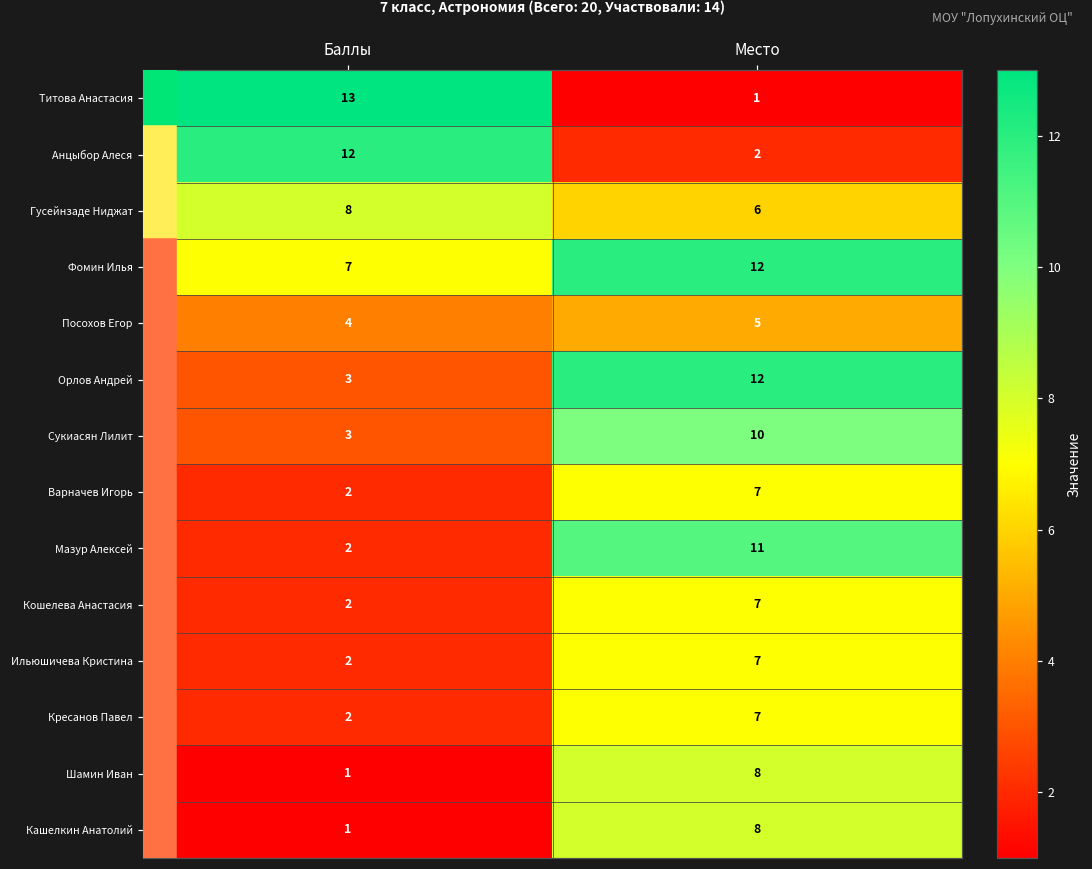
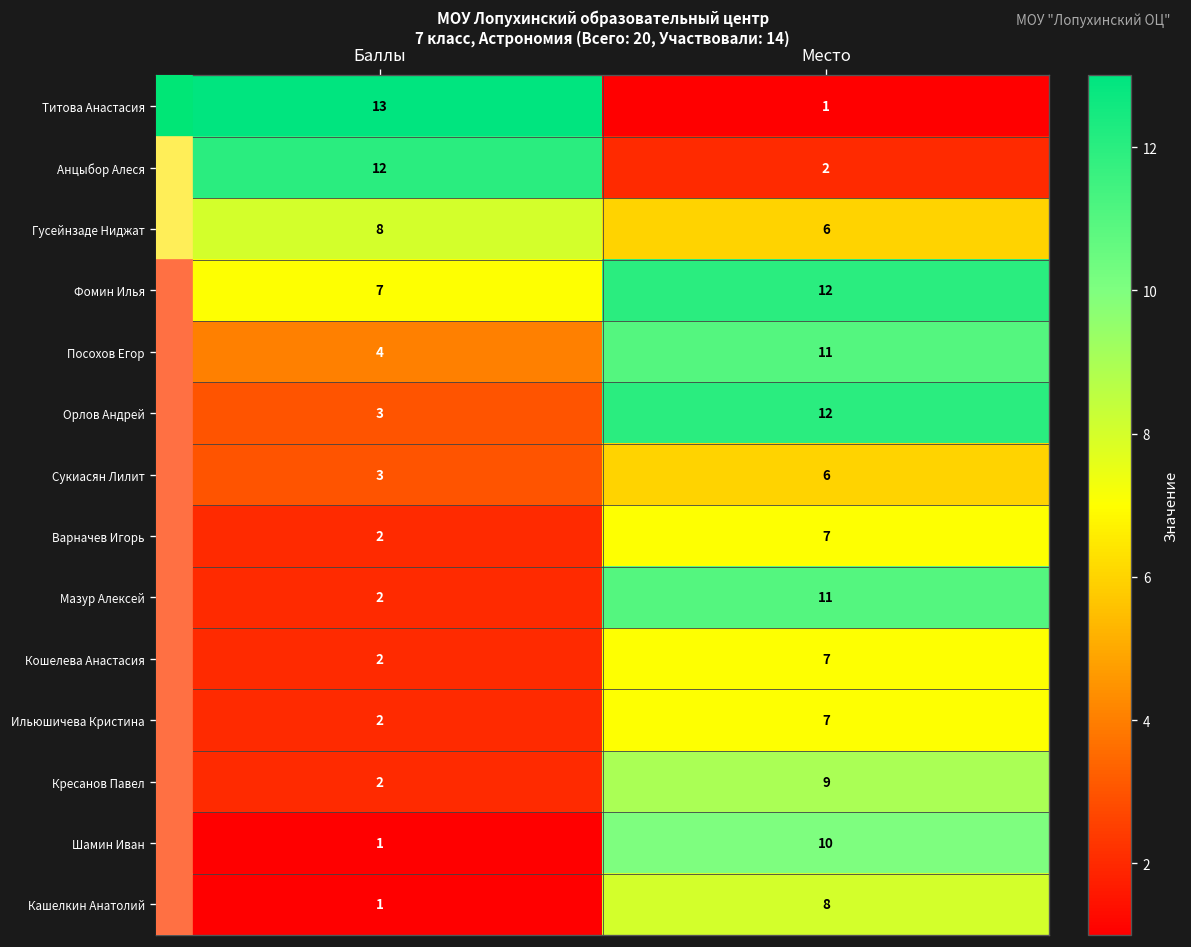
Посохов Егор, Место: 5 -> 11
Сукиасян Лилит, Место: 10 -> 6
Кресанов Павел, Место: 7 -> 9
Шамин Иван, Место: 8 -> 10
